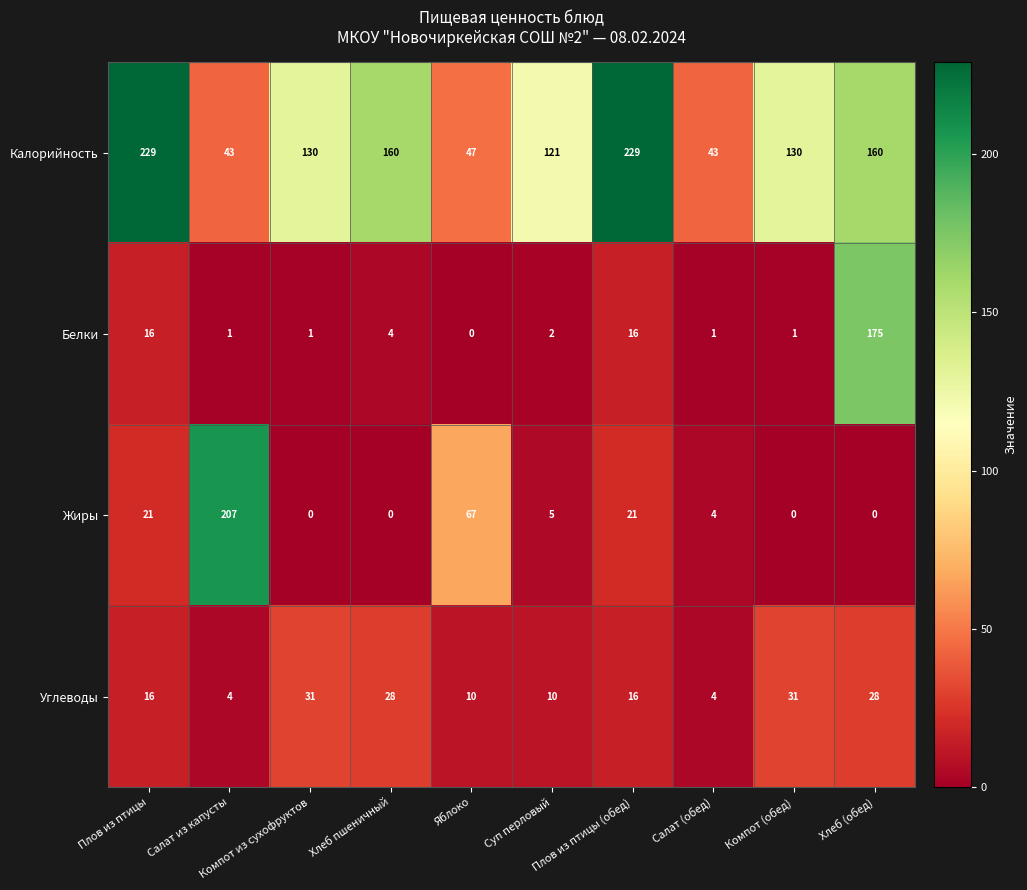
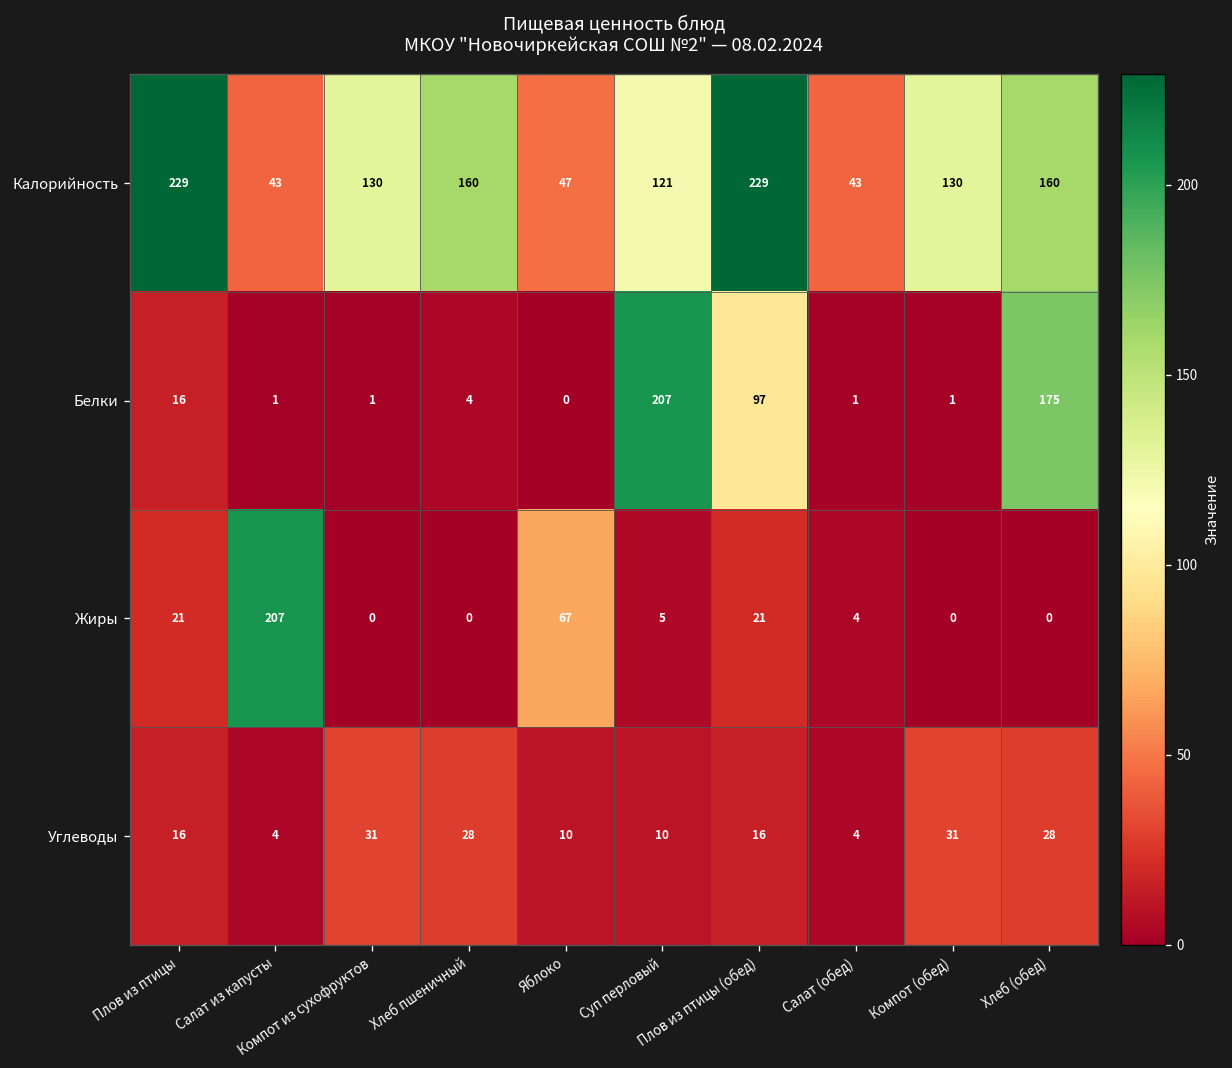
Белки, Суп перловый: 2 -> 207
Белки, Плов из птицы (обед): 16 -> 97
